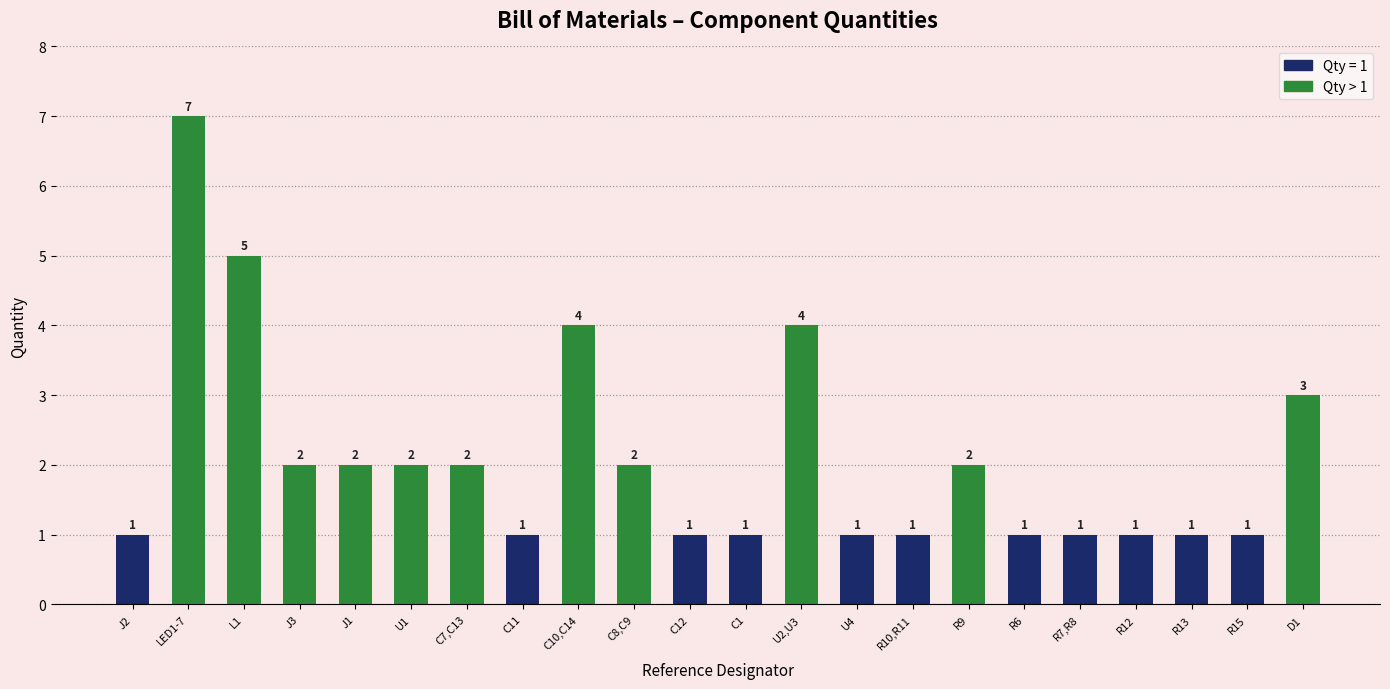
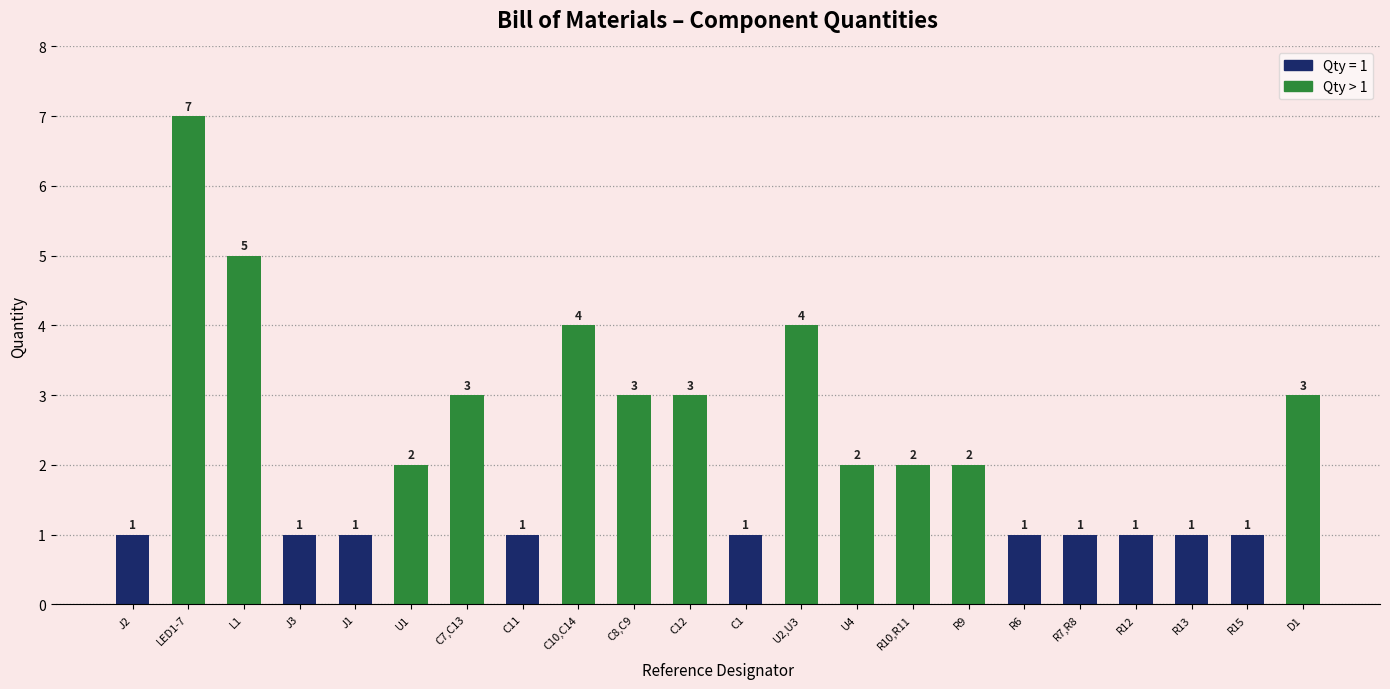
J3: 2 -> 1
J1: 2 -> 1
C7,C13: 2 -> 3
C8,C9: 2 -> 3
C12: 1 -> 3
U4: 1 -> 2
R10,R11: 1 -> 2
